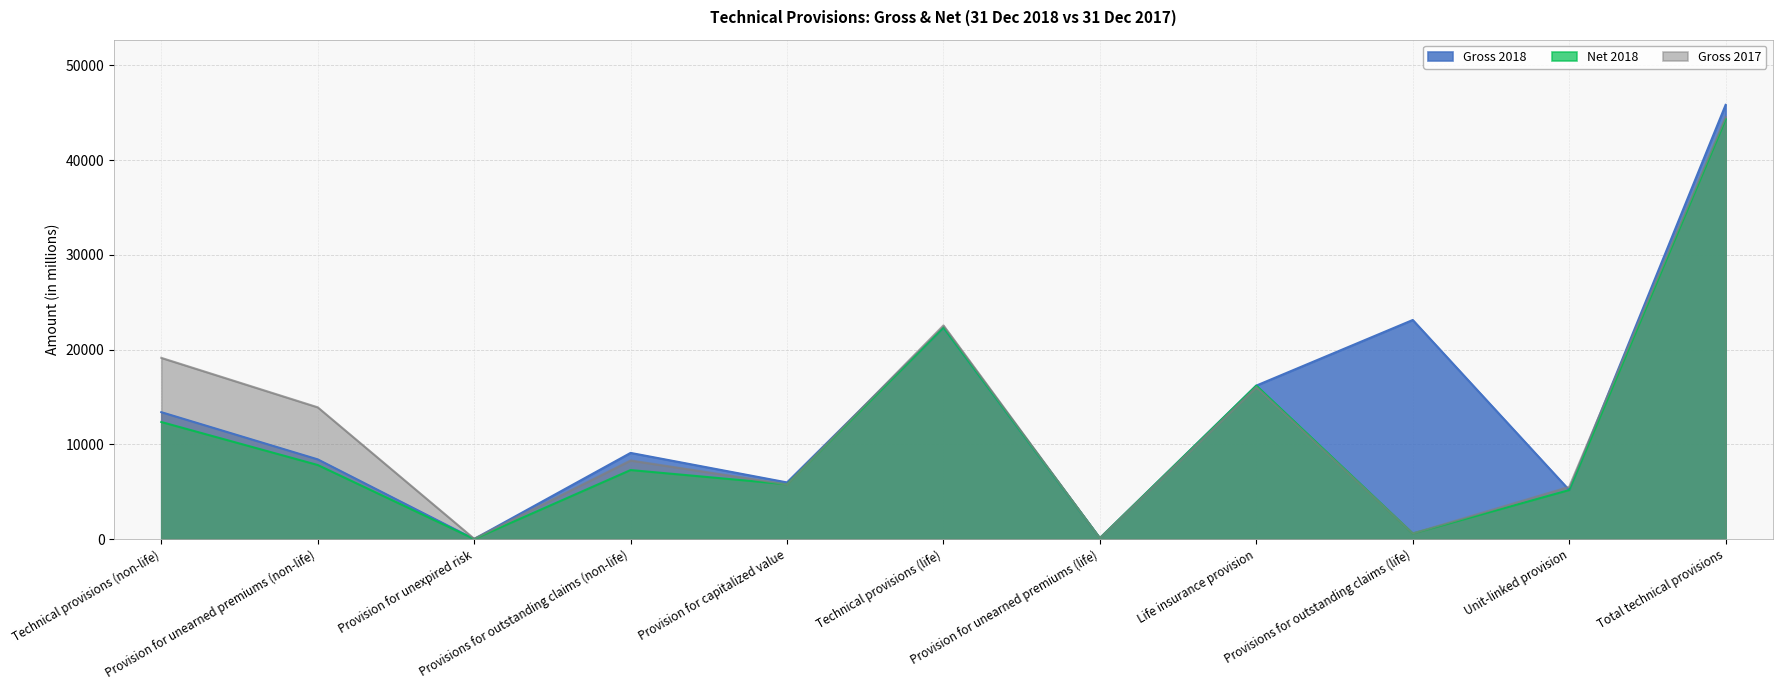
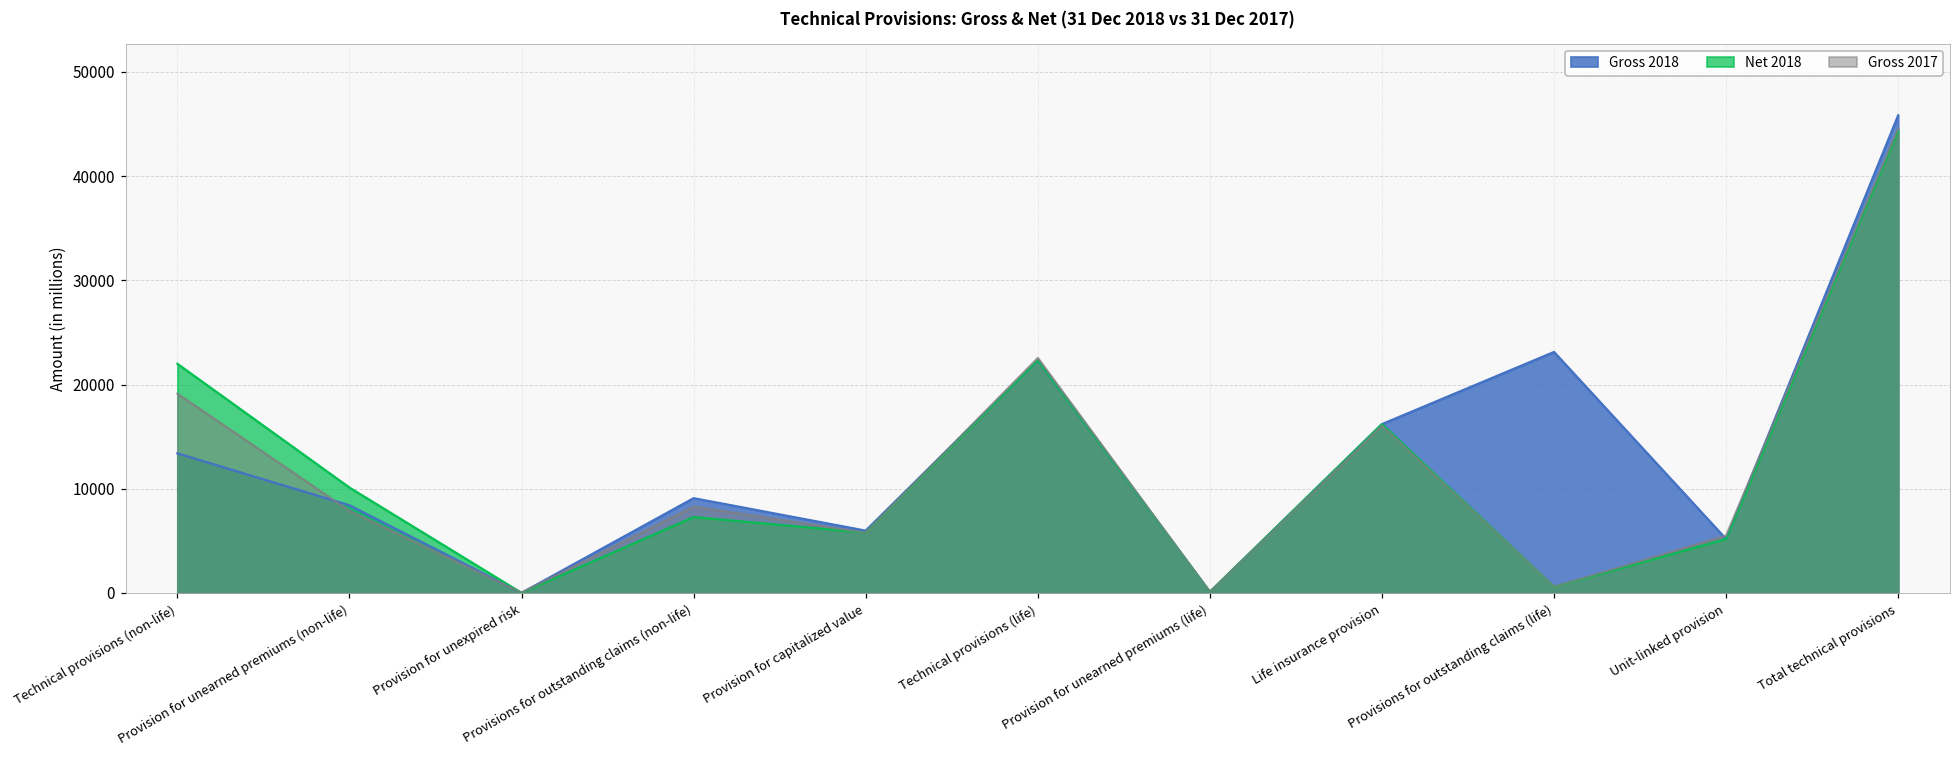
Net 2018, Technical provisions (non-life): 12000 -> 22000
Net 2018, Provision for unearned premiums (non-life): 8000 -> 10000
Gross 2017, Provision for unearned premiums (non-life): 14000 -> 8000
